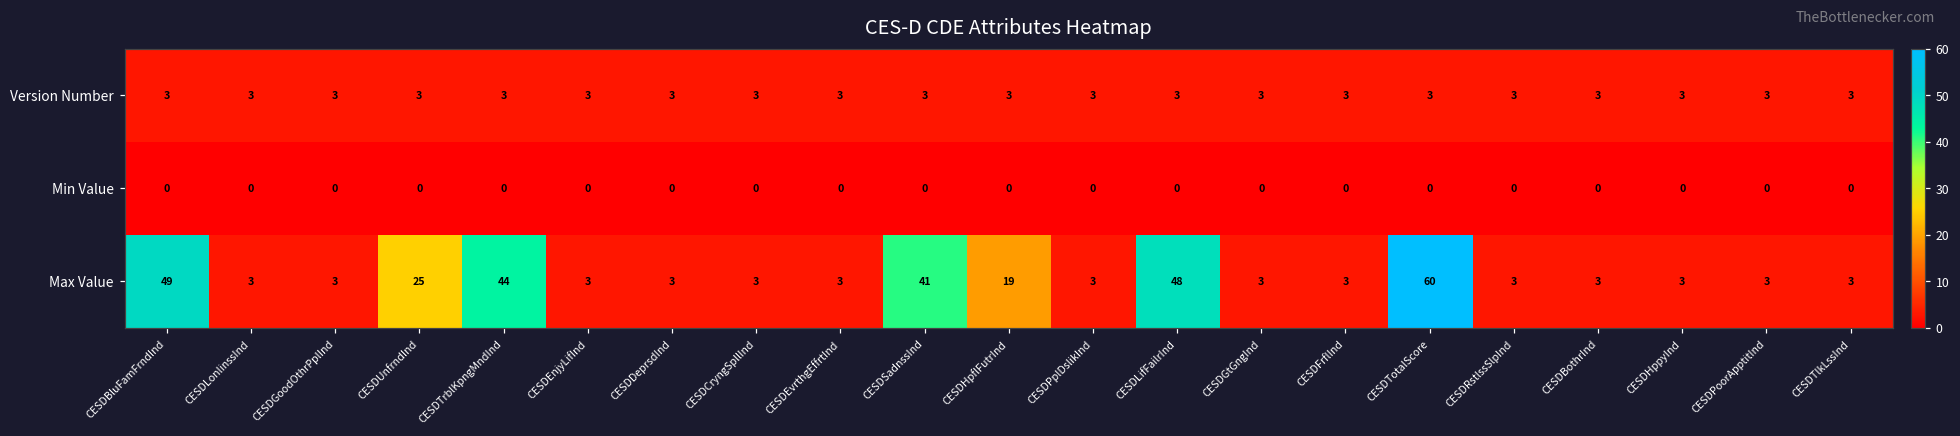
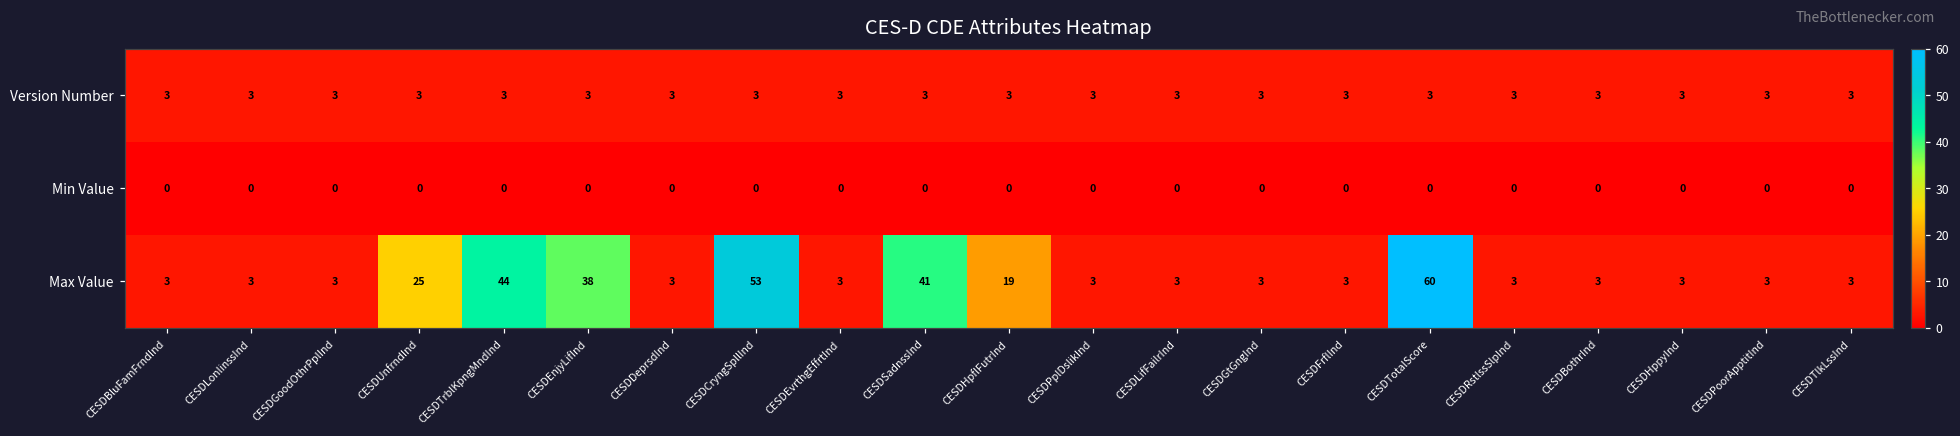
Max Value, CESDBluFamFrndInd: 49 -> 3
Max Value, CESDEnjyLifInd: 3 -> 38
Max Value, CESDCryngSpllInd: 3 -> 53
Max Value, CESDLifFailrInd: 48 -> 3
